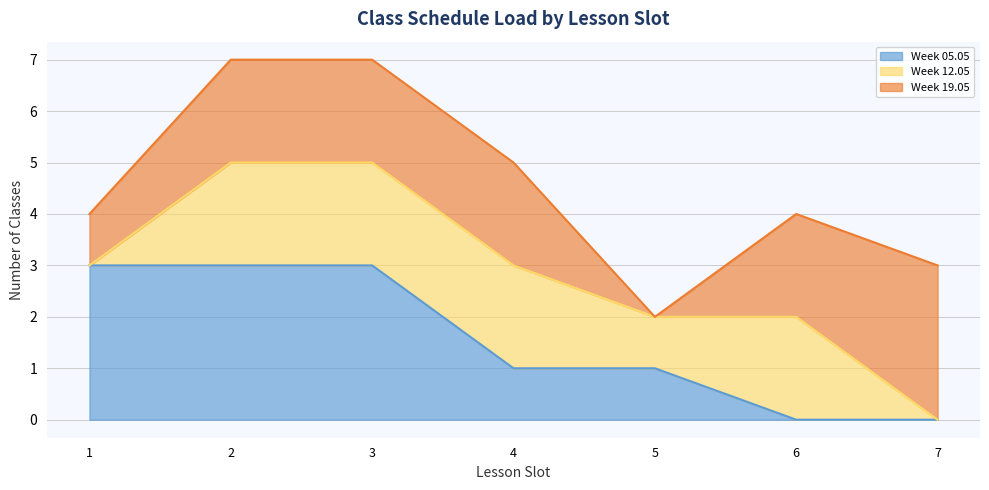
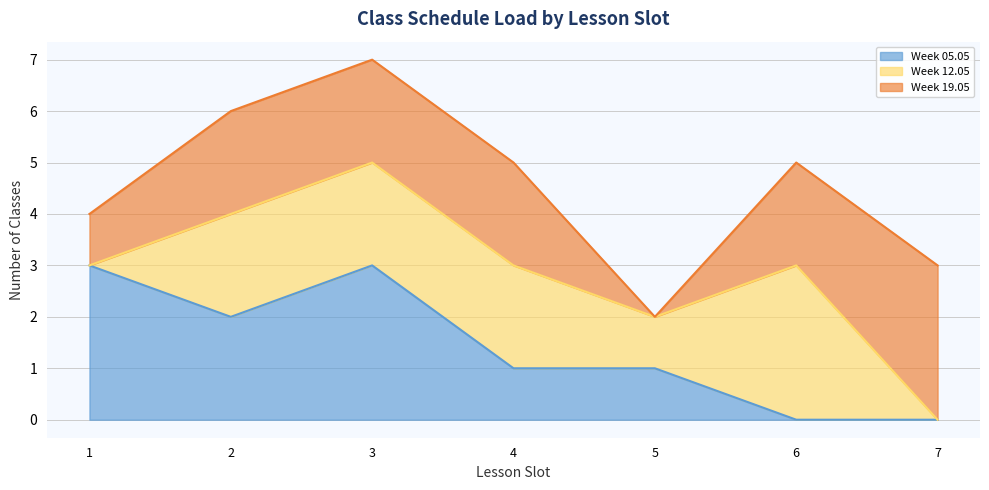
Week 05.05, 2: 3 -> 2
Week 12.05, 6: 2 -> 3
